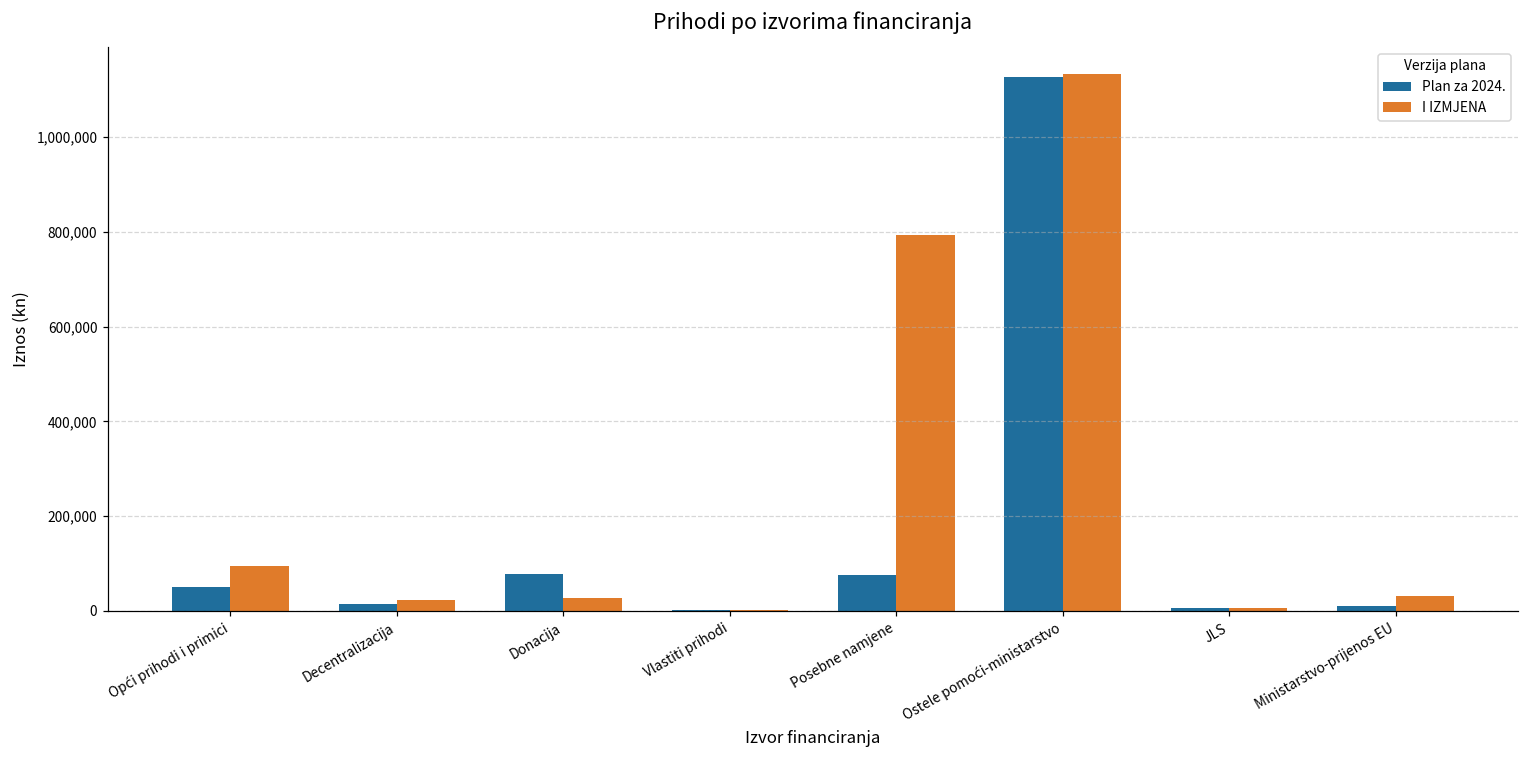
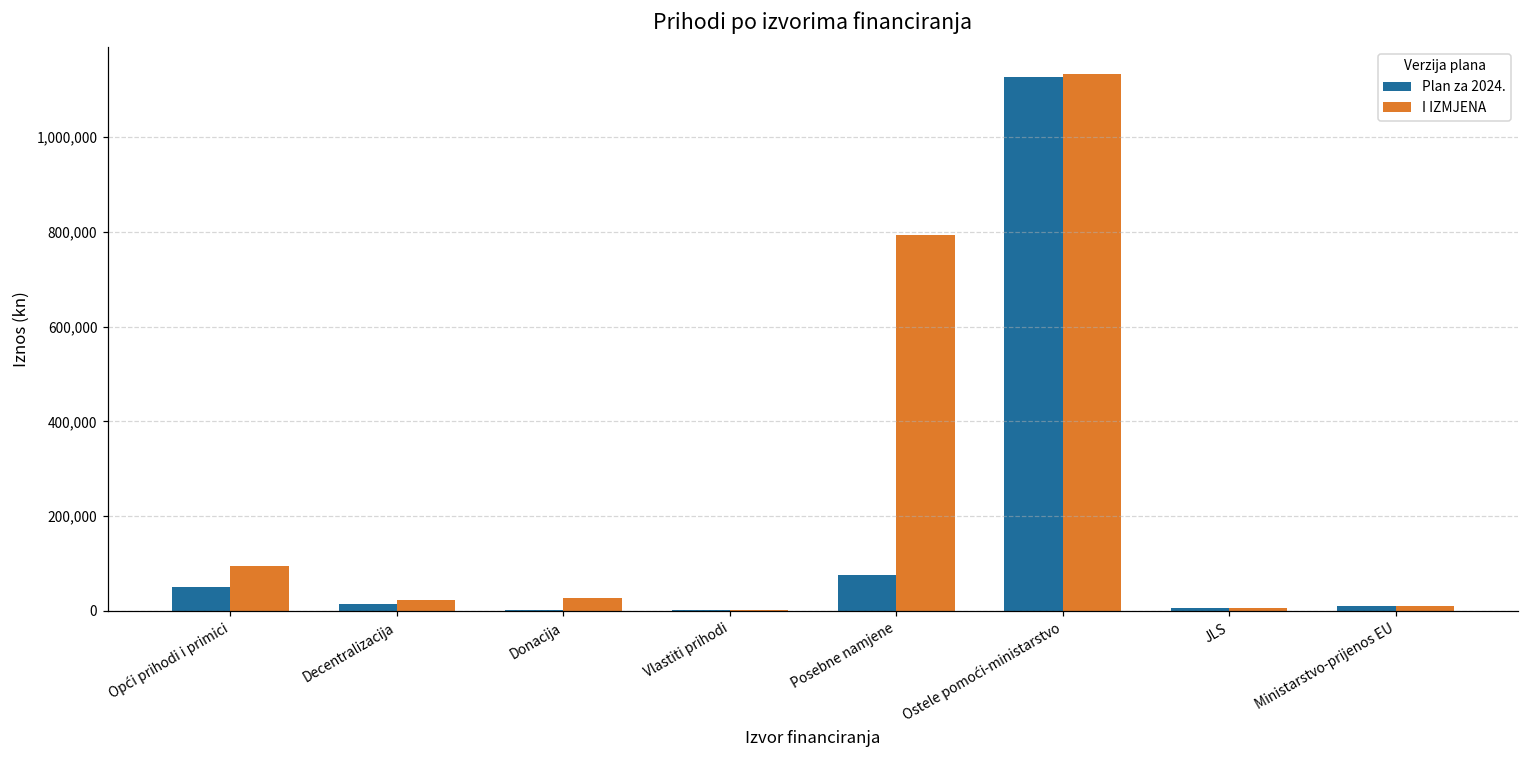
Plan za 2024., Donacija: 80,000 -> 0
I IZMJENA, Ministarstvo-prijenos EU: 30,000 -> 10,000
